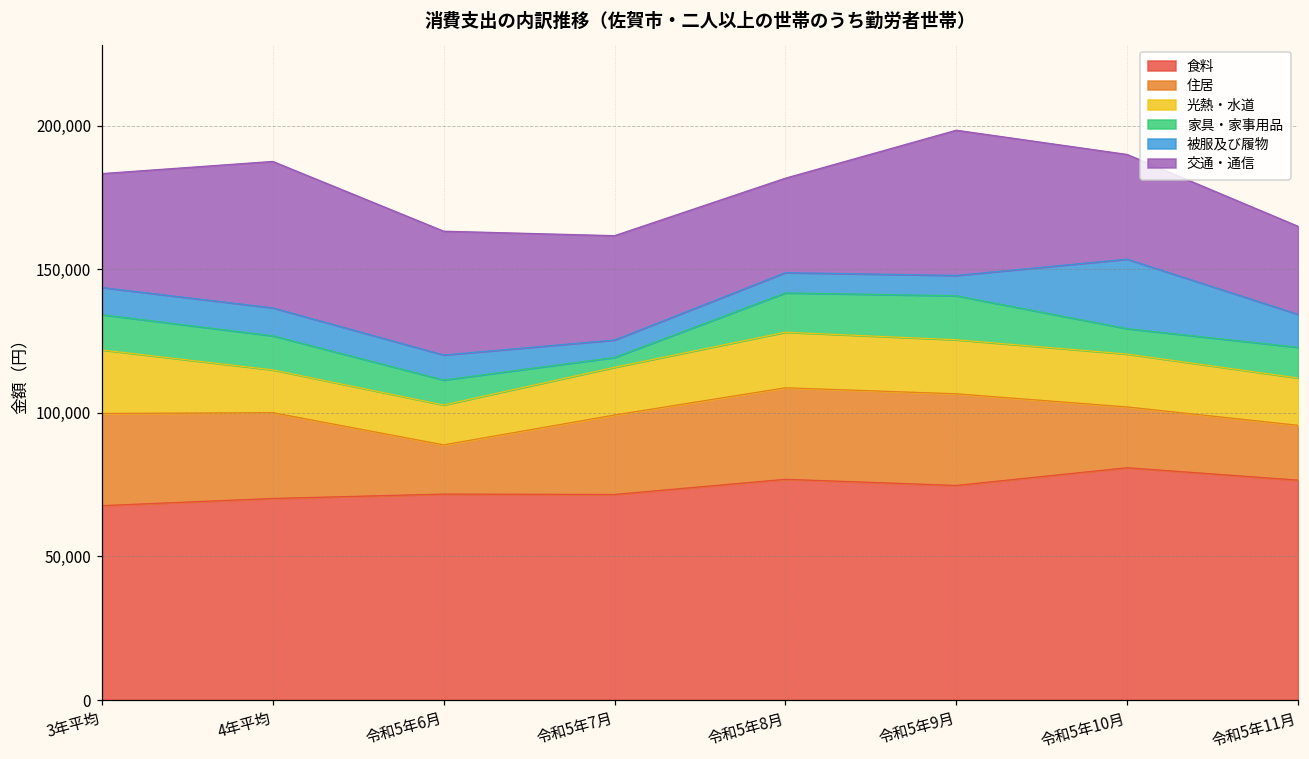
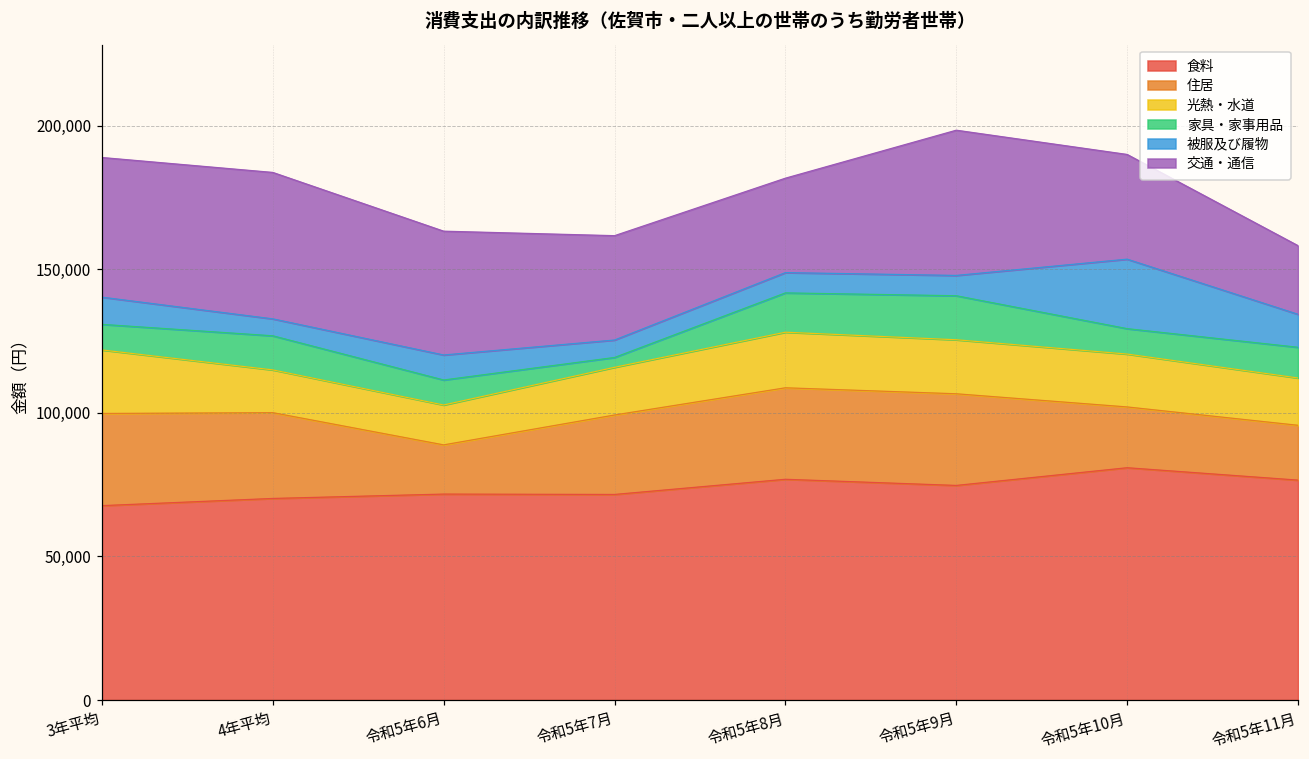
家具・家事用品, 3年平均: 12,000 -> 9,000
交通・通信, 3年平均: 40,000 -> 49,000
被服及び履物, 4年平均: 10,000 -> 6,000
交通・通信, 令和5年11月: 31,000 -> 24,000
